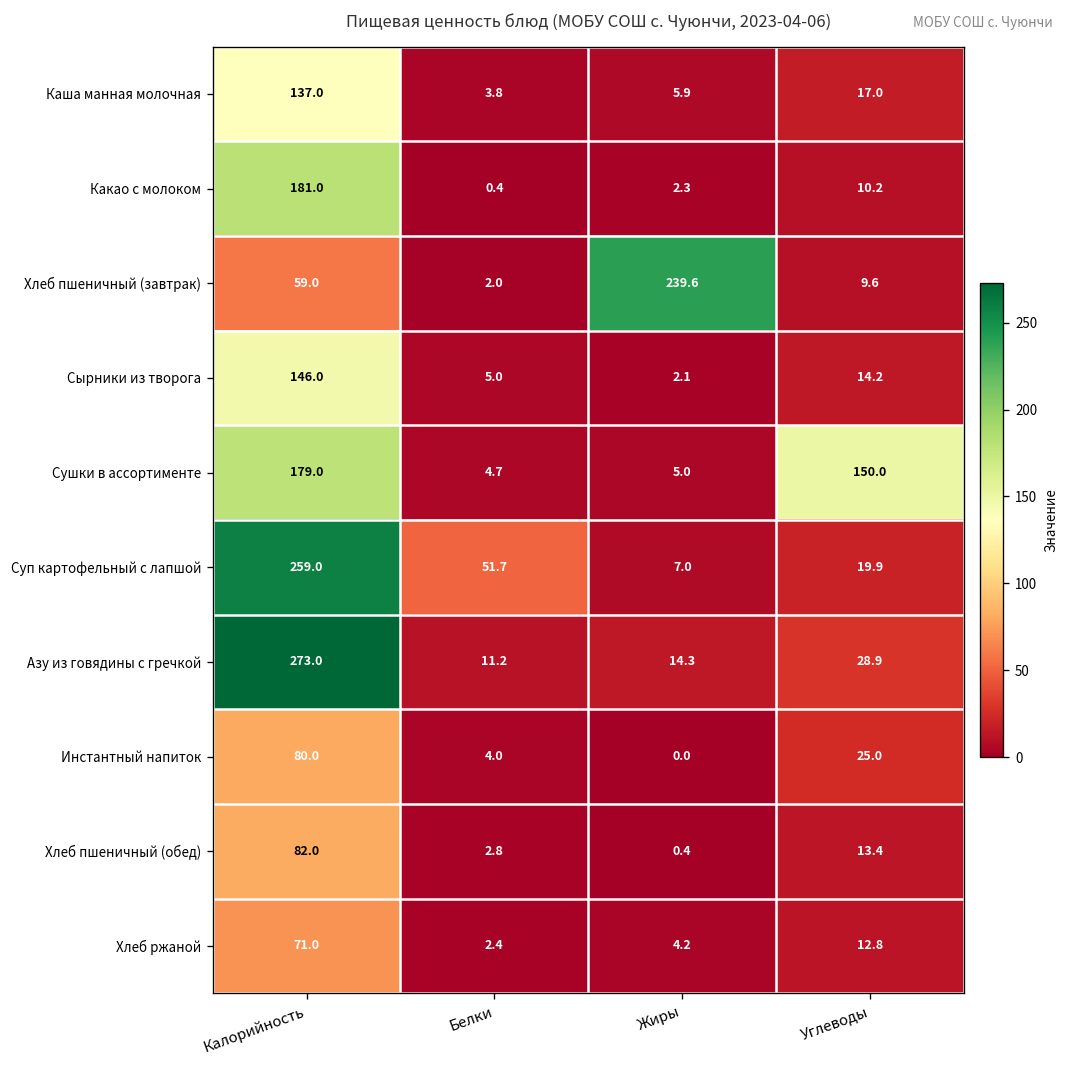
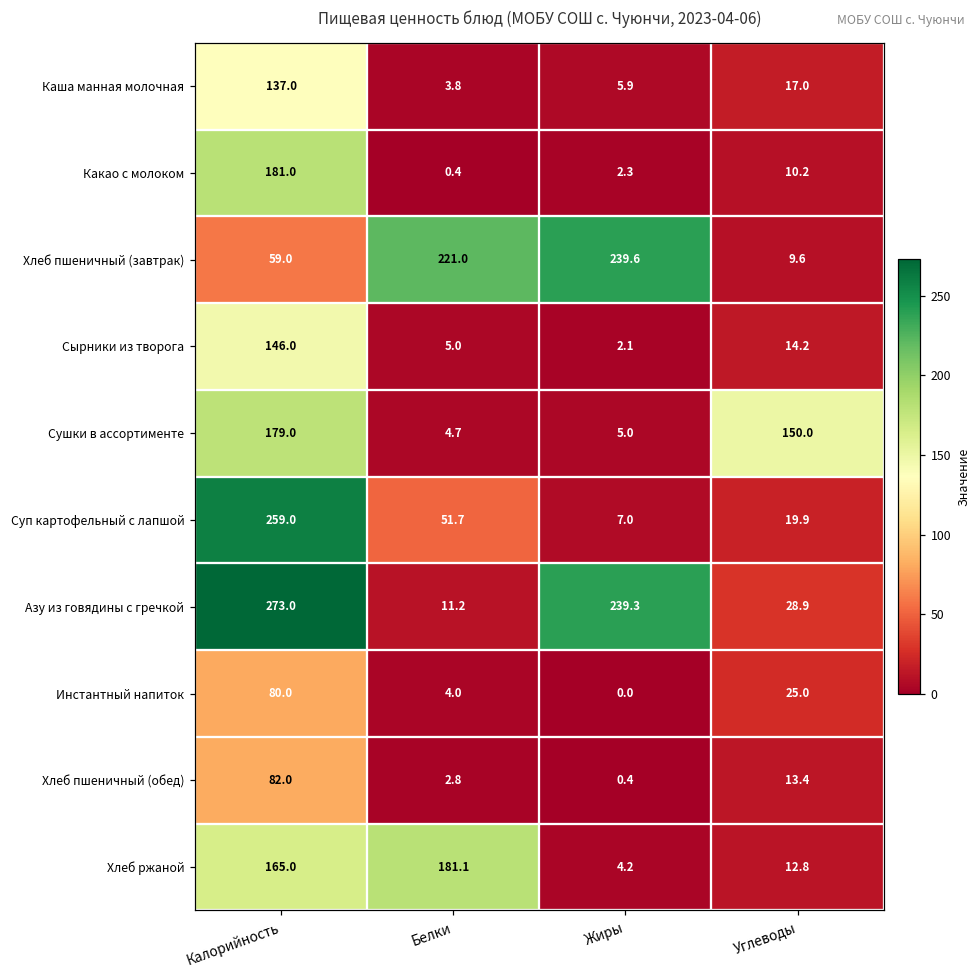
Хлеб пшеничный (завтрак), Белки: 2.0 -> 221.0
Азу из говядины с гречкой, Жиры: 14.3 -> 239.3
Хлеб ржаной, Калорийность: 71.0 -> 165.0
Хлеб ржаной, Белки: 2.4 -> 181.1
